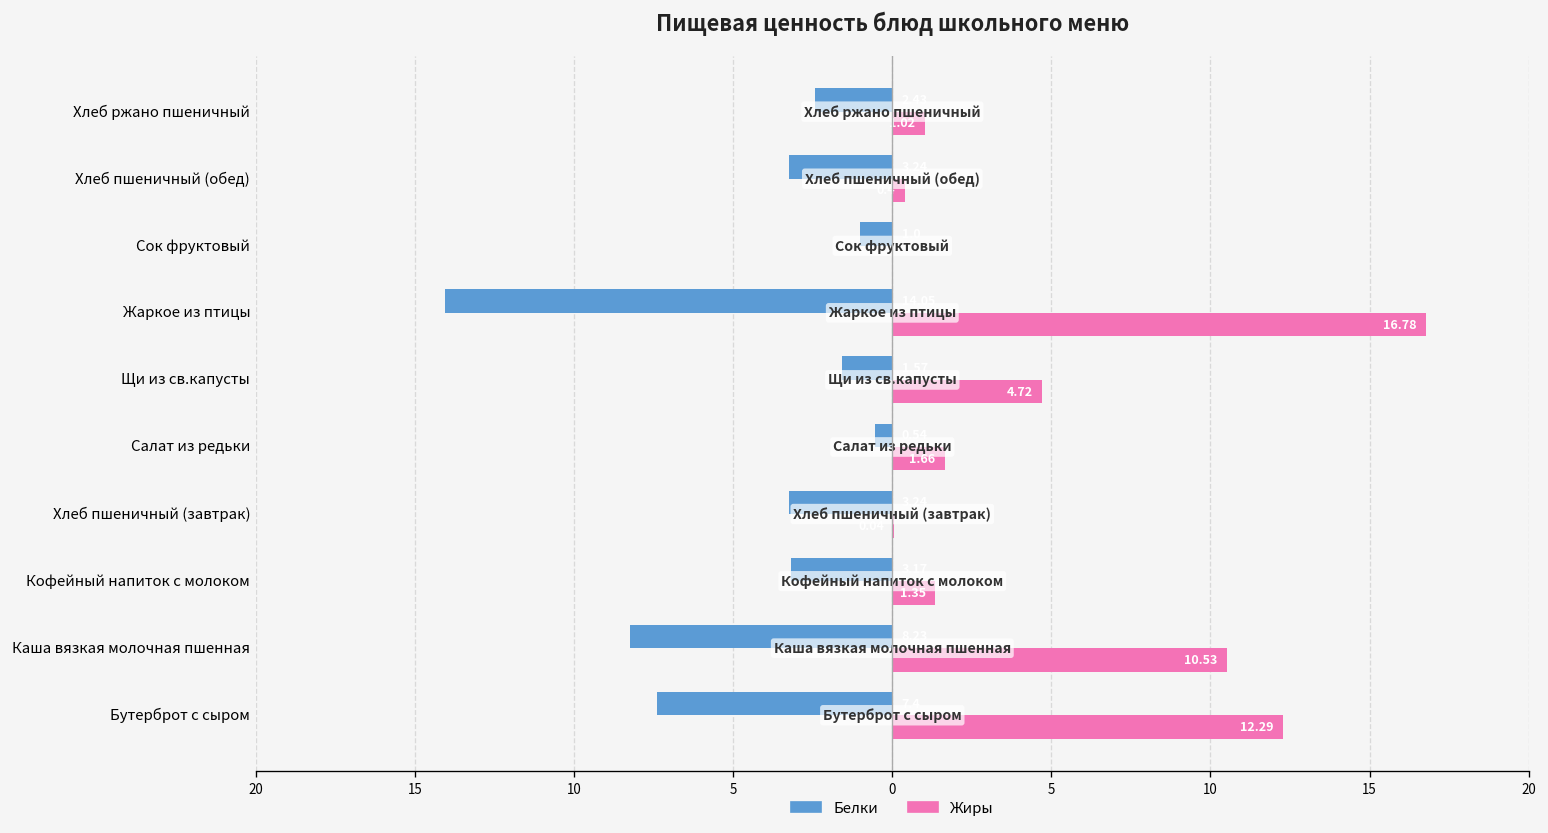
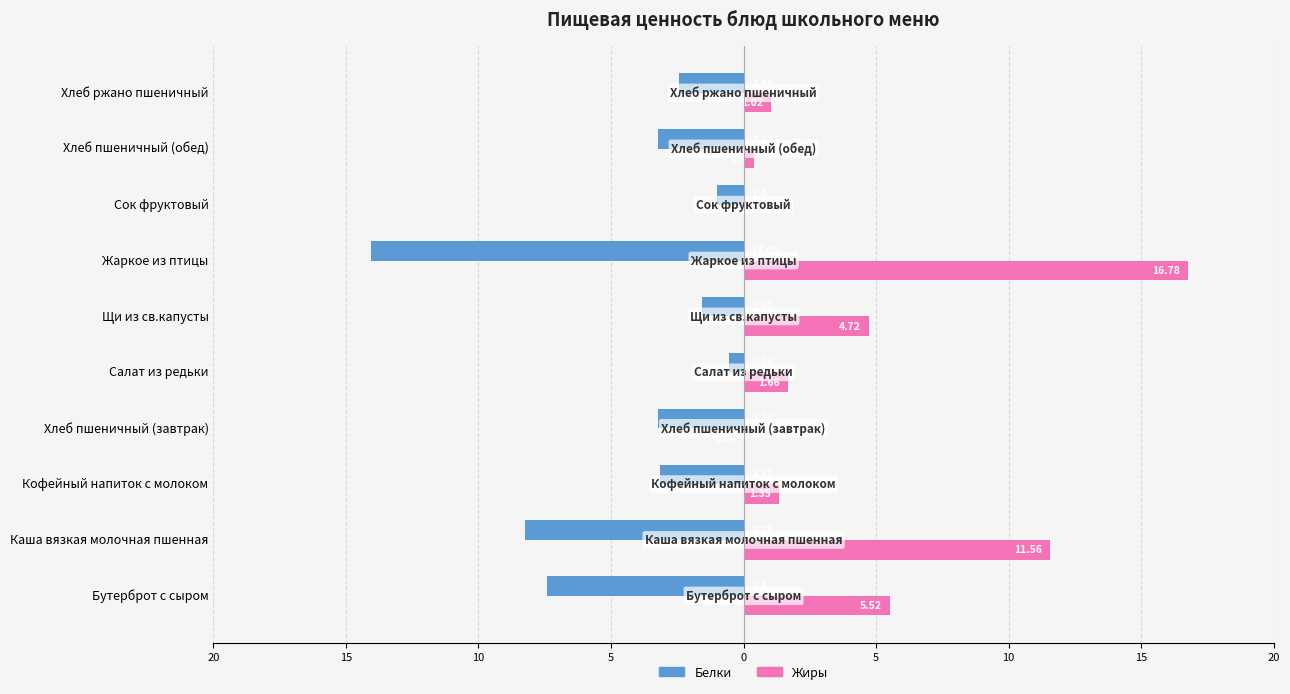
Жиры, Каша вязкая молочная пшенная: 10.53 -> 11.56
Жиры, Бутерброт с сыром: 12.29 -> 5.52
